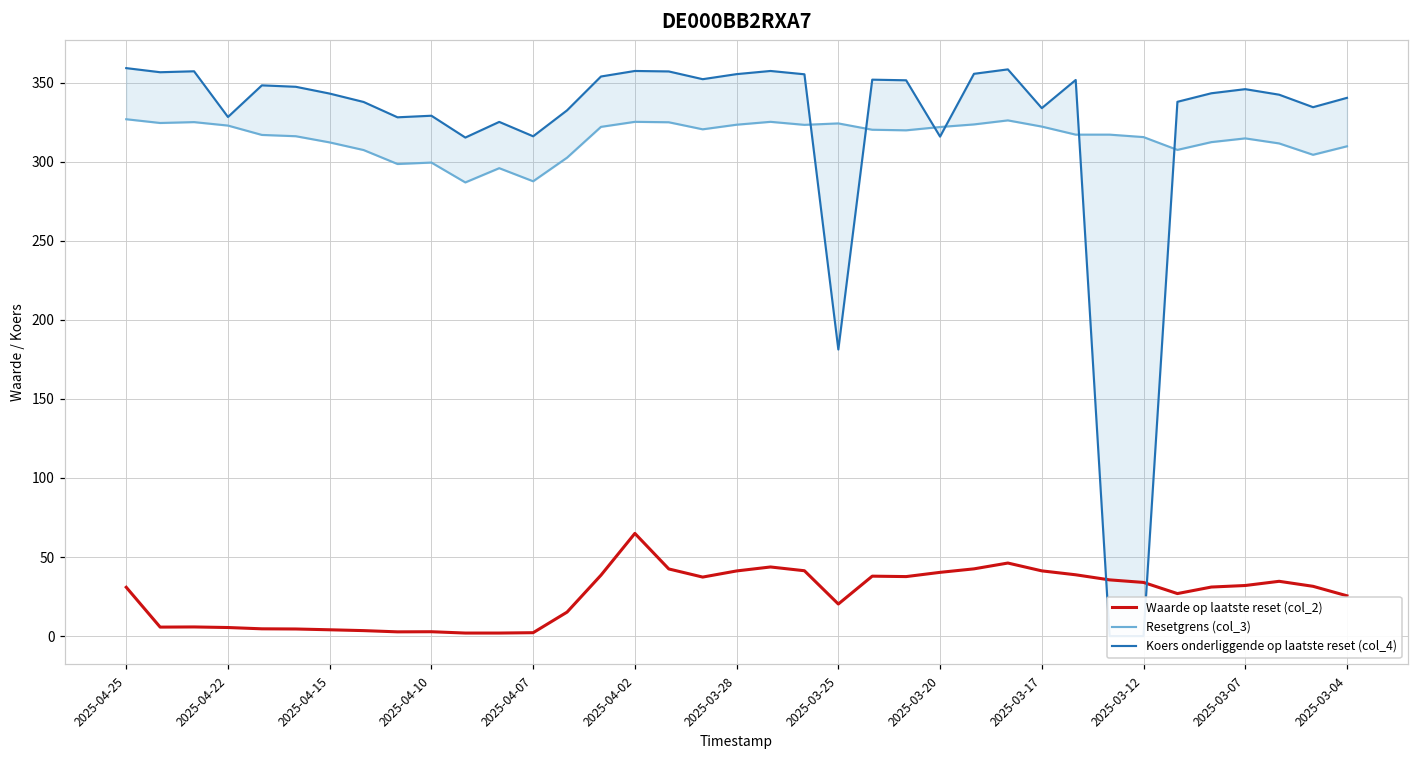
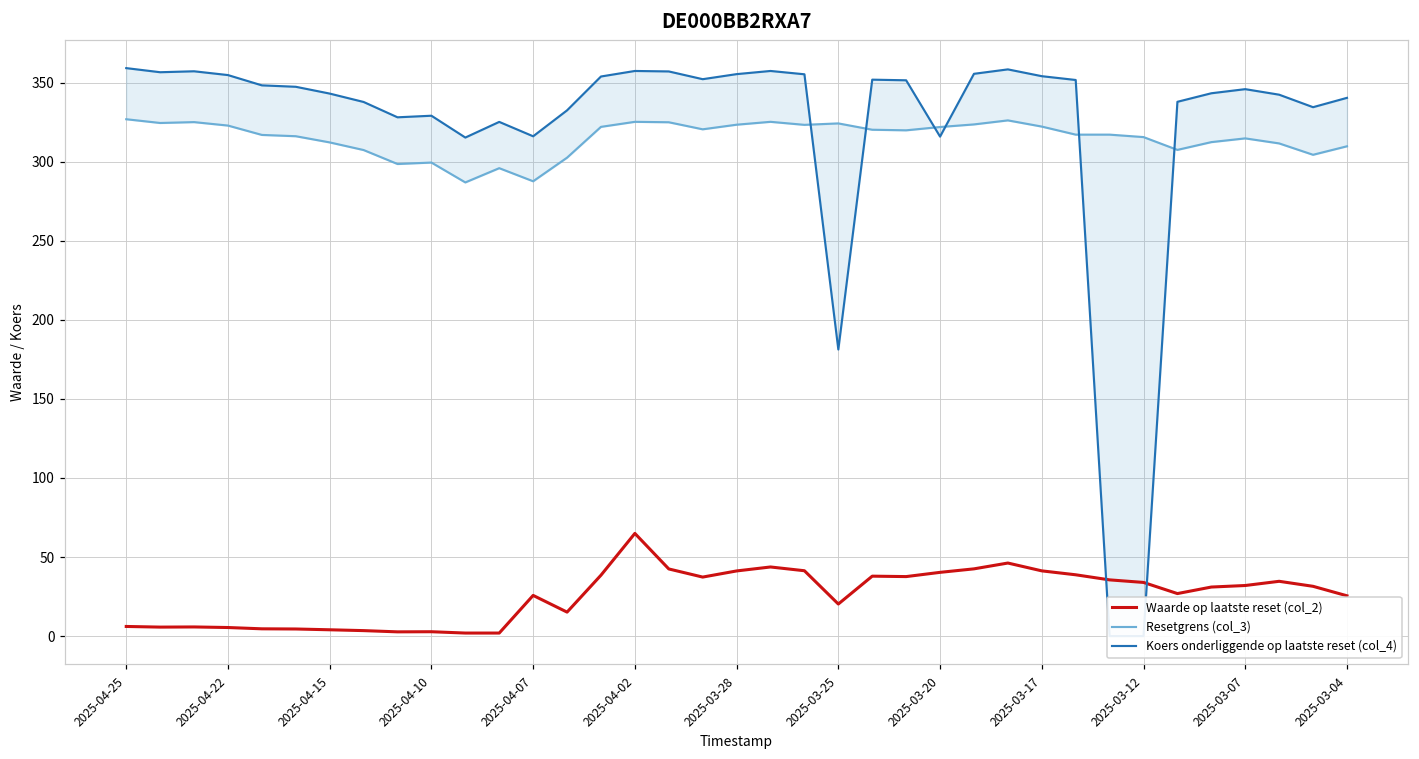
Waarde op laatste reset (col_2), 2025-04-25: 31 -> 6
Koers onderliggende op laatste reset (col_4), 2025-04-22: 328 -> 355
Waarde op laatste reset (col_2), 2025-04-07: 2 -> 26
Koers onderliggende op laatste reset (col_4), 2025-03-17: 334 -> 354
